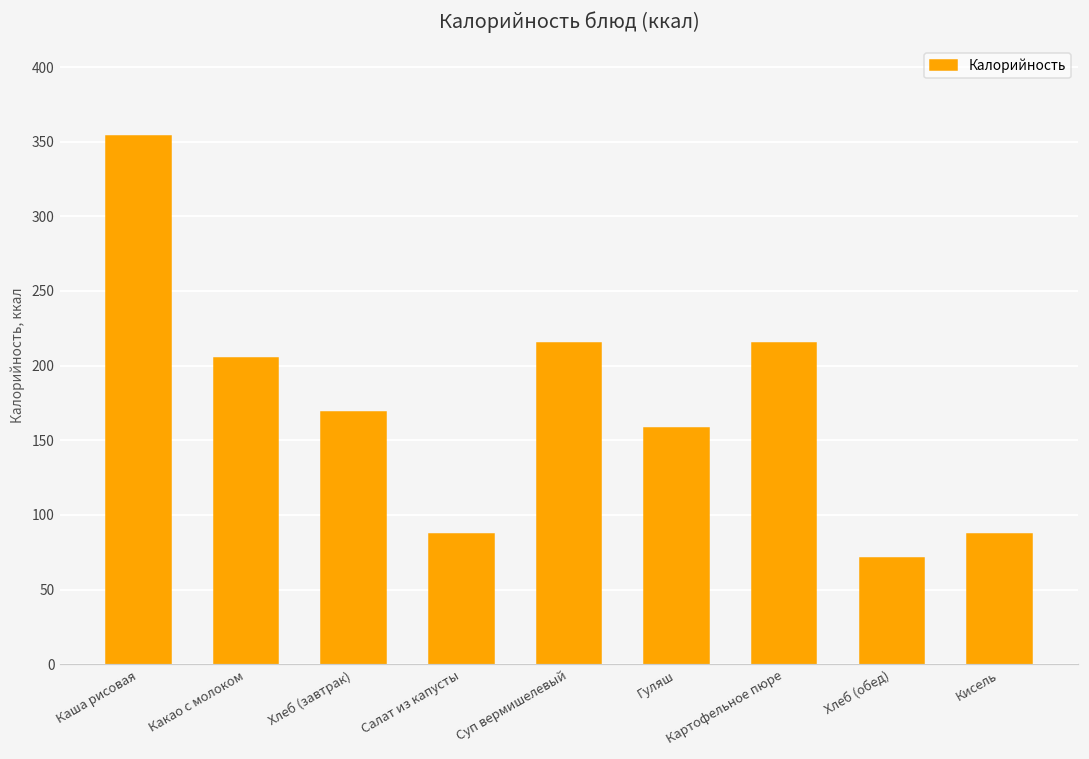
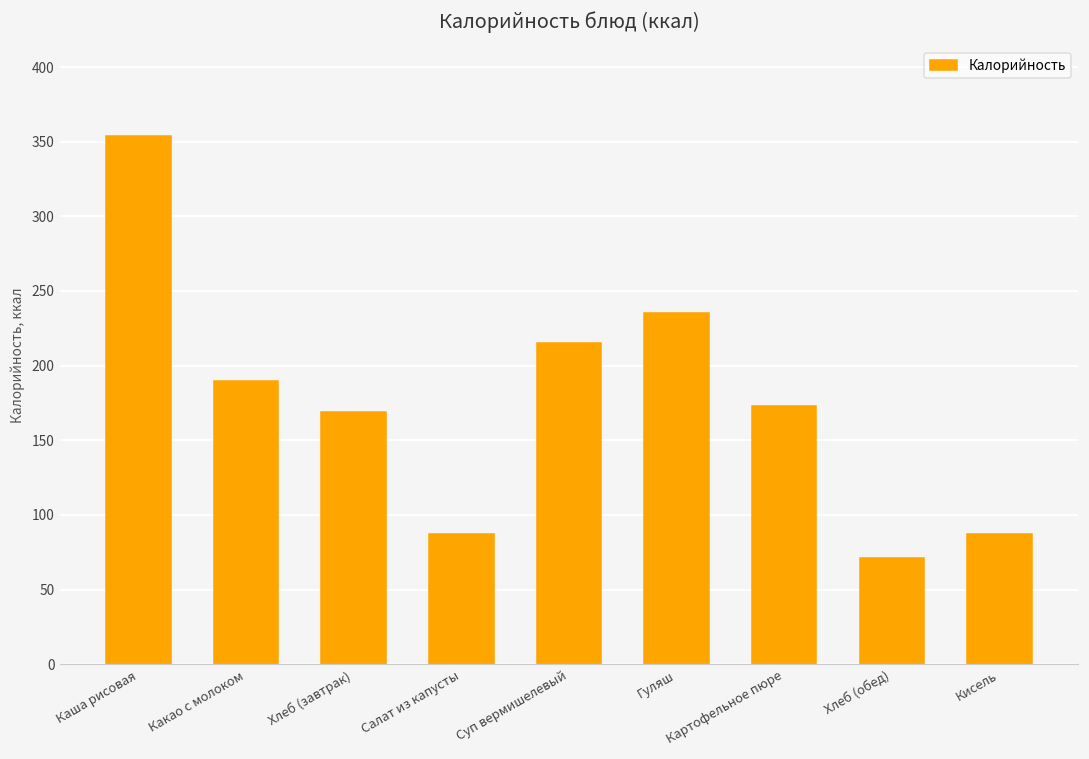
Какао с молоком: 205 -> 190
Гуляш: 158 -> 235
Картофельное пюре: 215 -> 173
